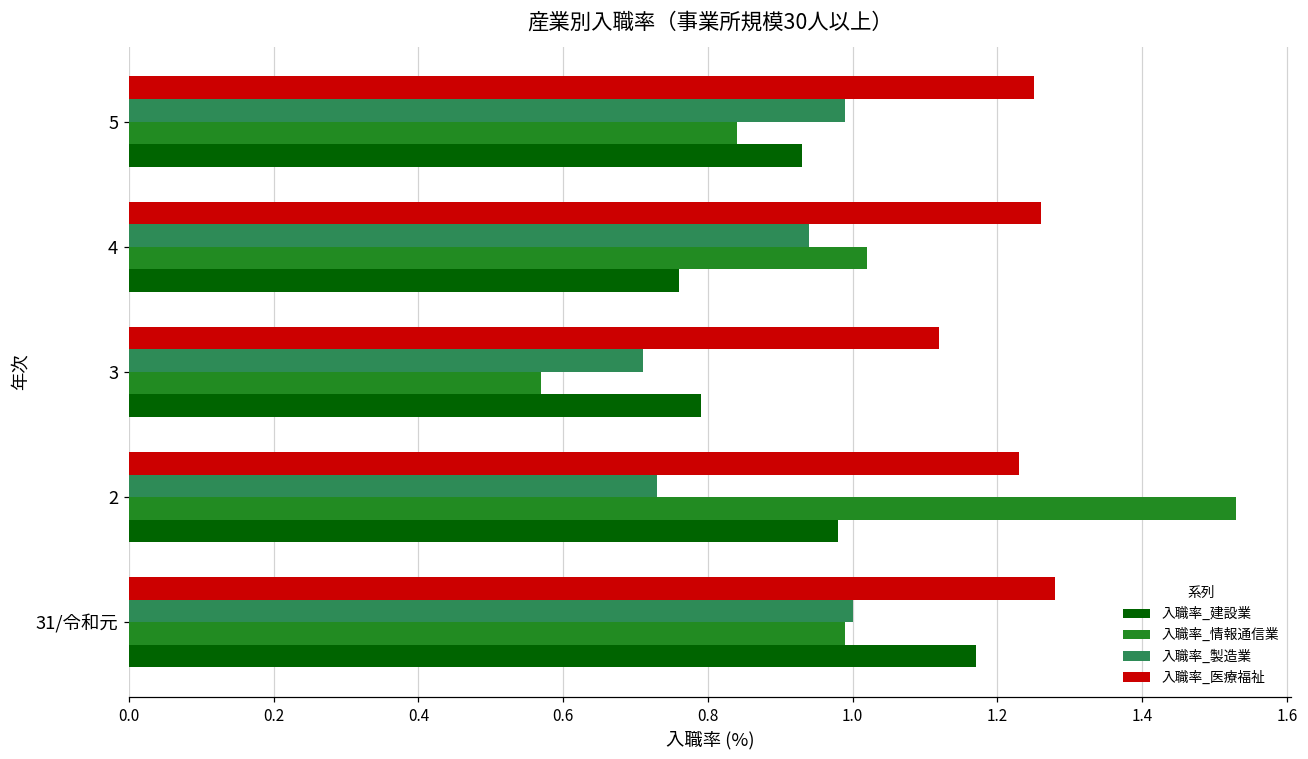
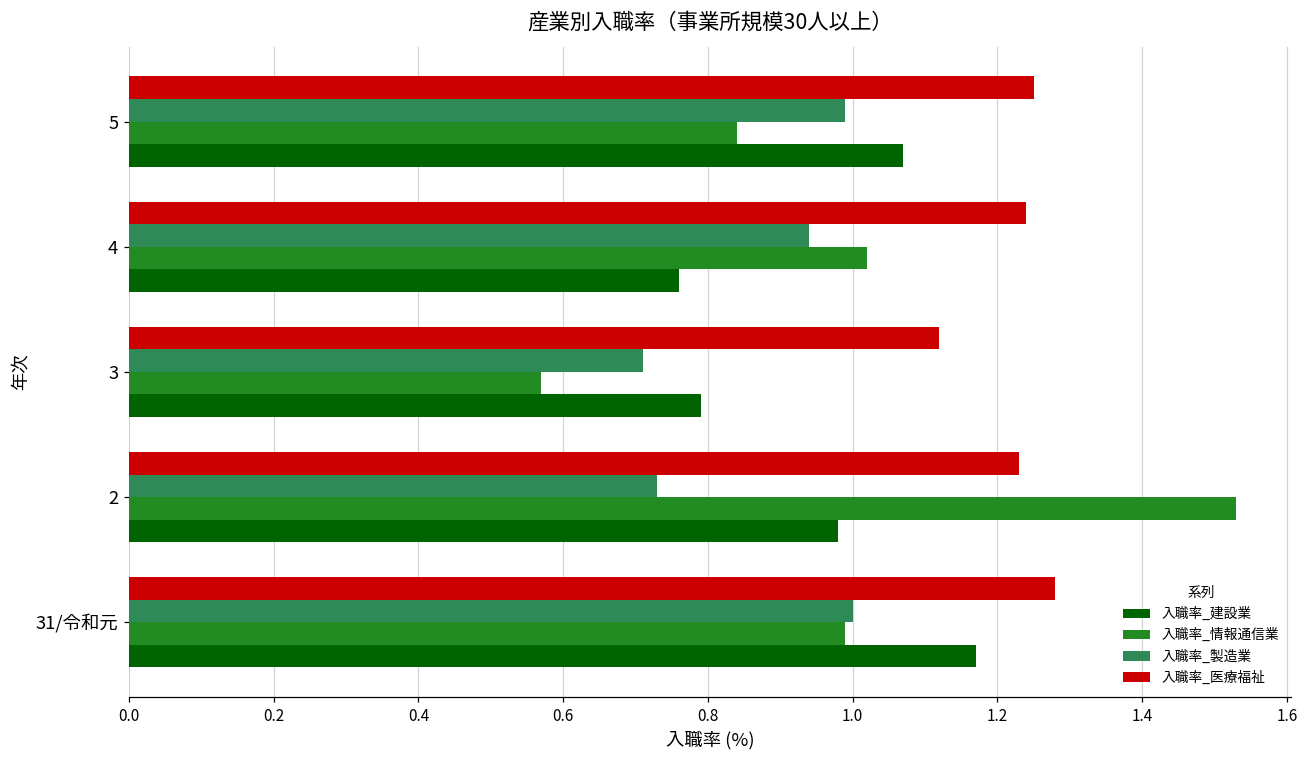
入職率_建設業, 5: 0.93 -> 1.07
入職率_医療福祉, 4: 1.26 -> 1.24
